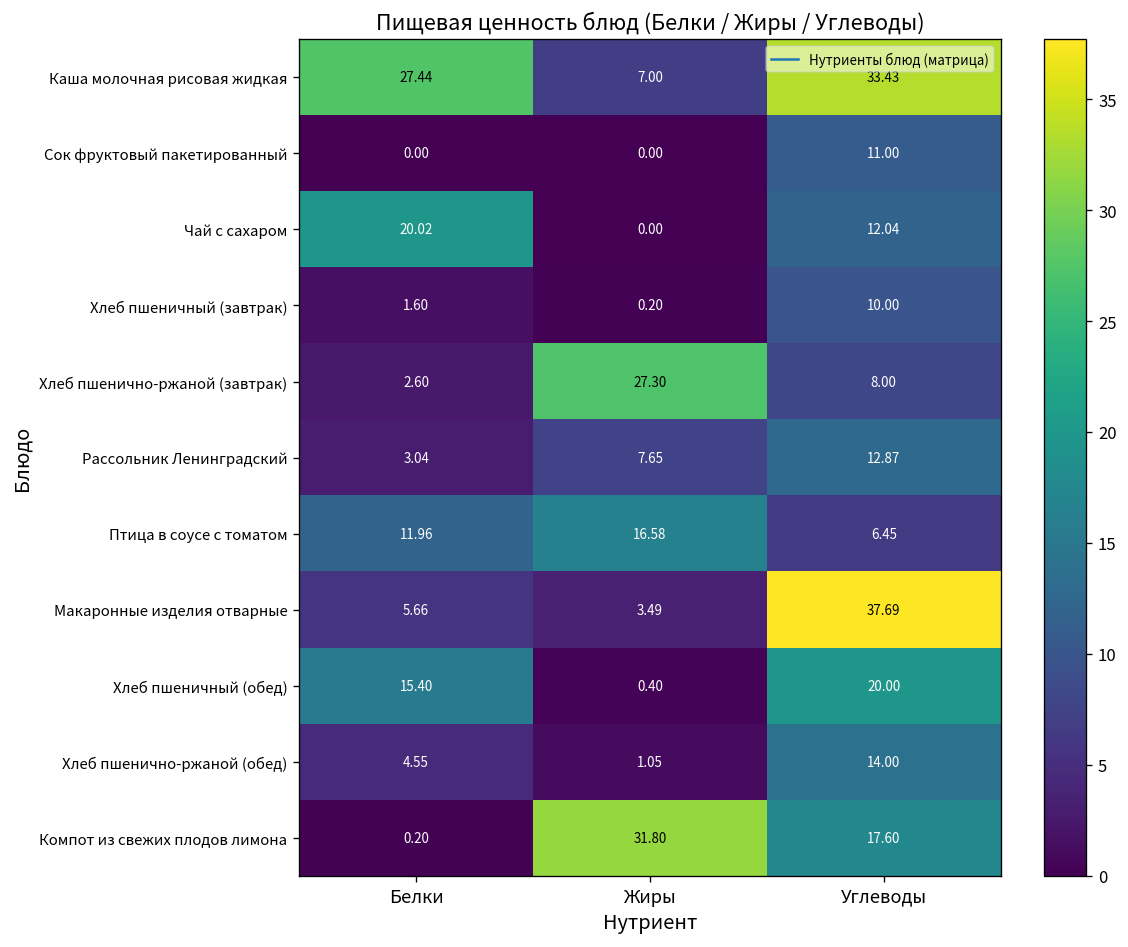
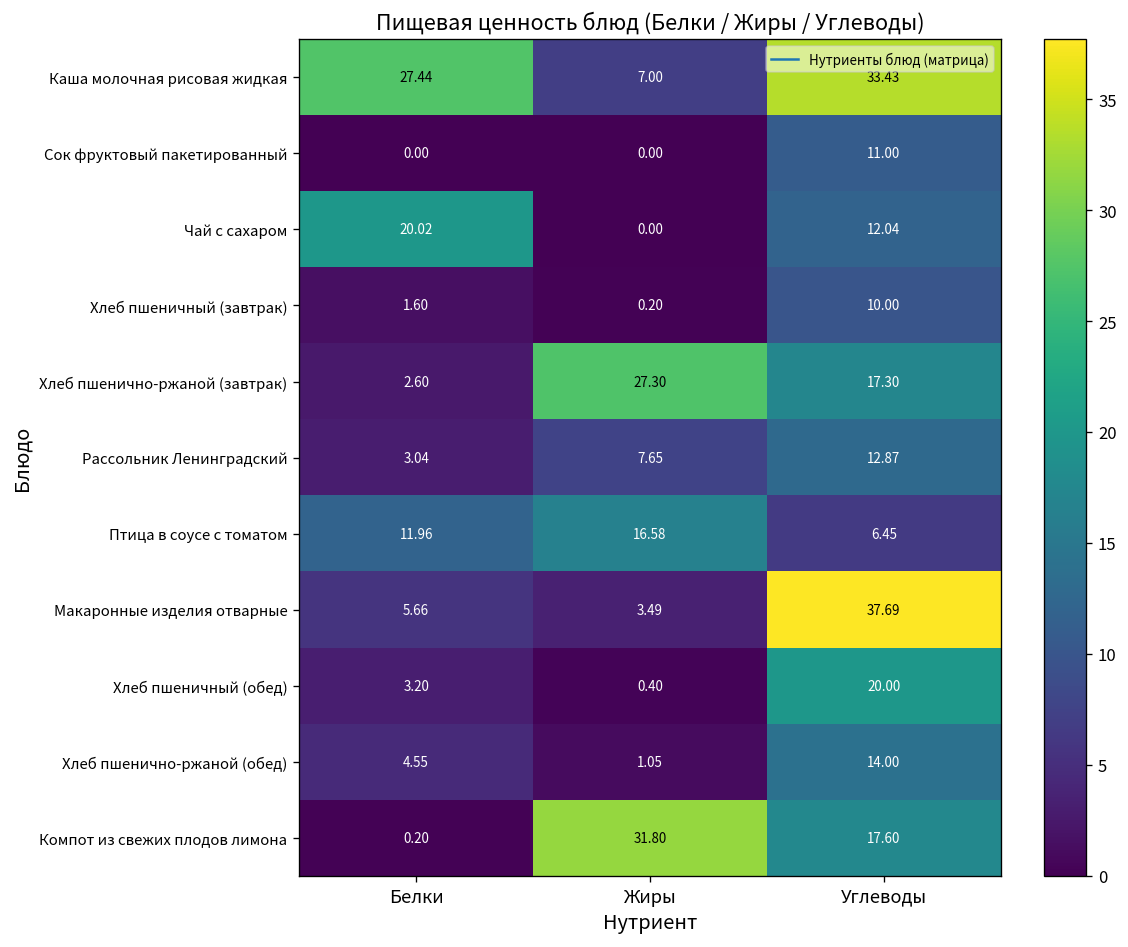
Хлеб пшенично-ржаной (завтрак), Углеводы: 8.00 -> 17.30
Хлеб пшеничный (обед), Белки: 15.40 -> 3.20
